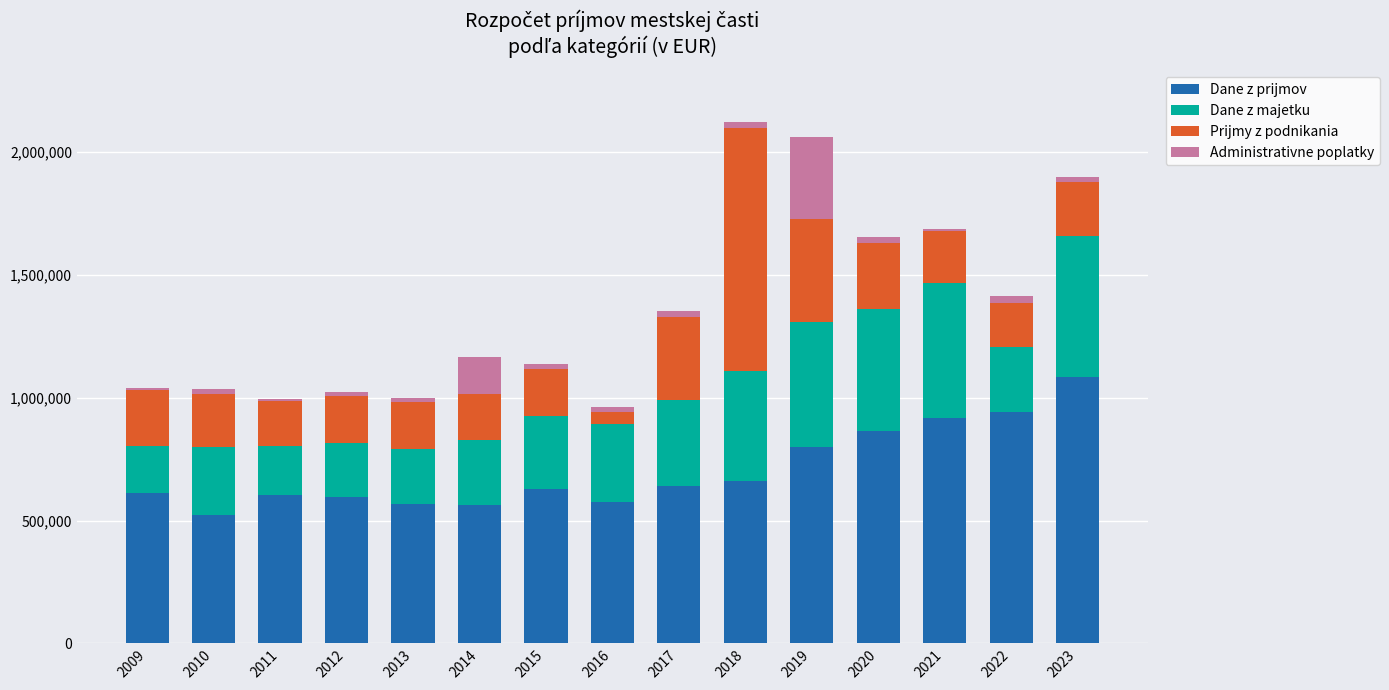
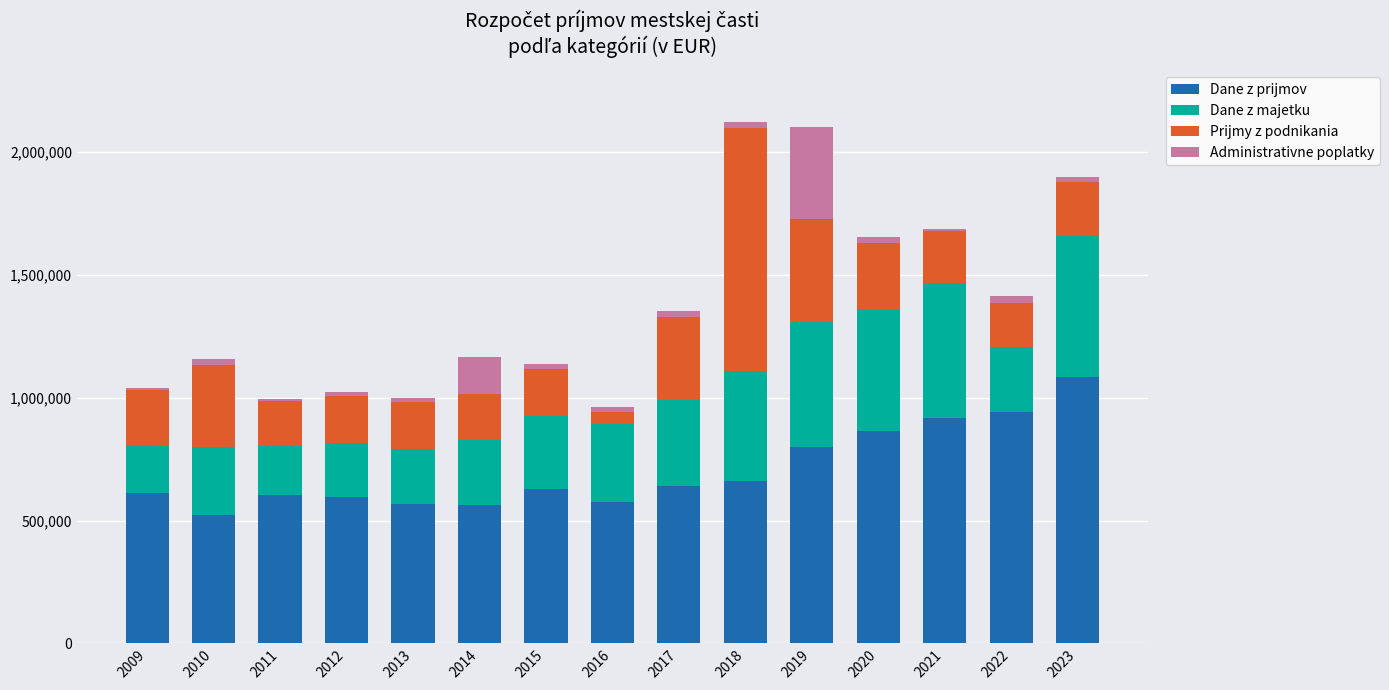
Prijmy z podnikania, 2010: 210,000 -> 330,000
Administrativne poplatky, 2019: 330,000 -> 370,000
